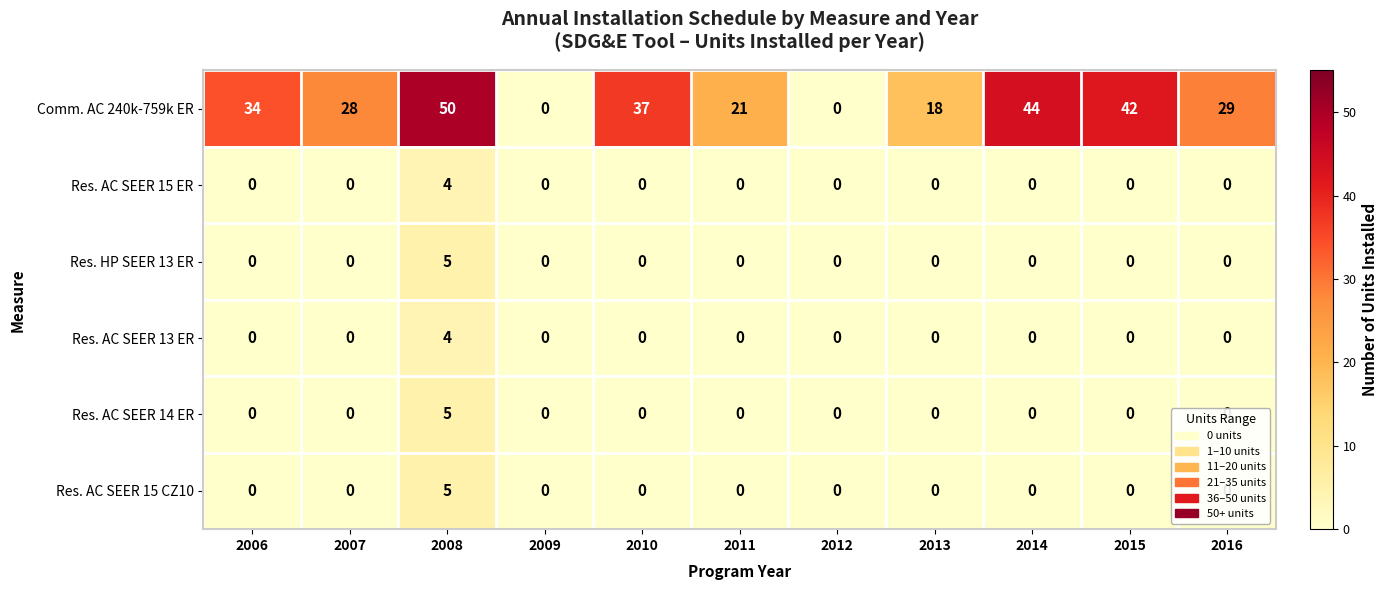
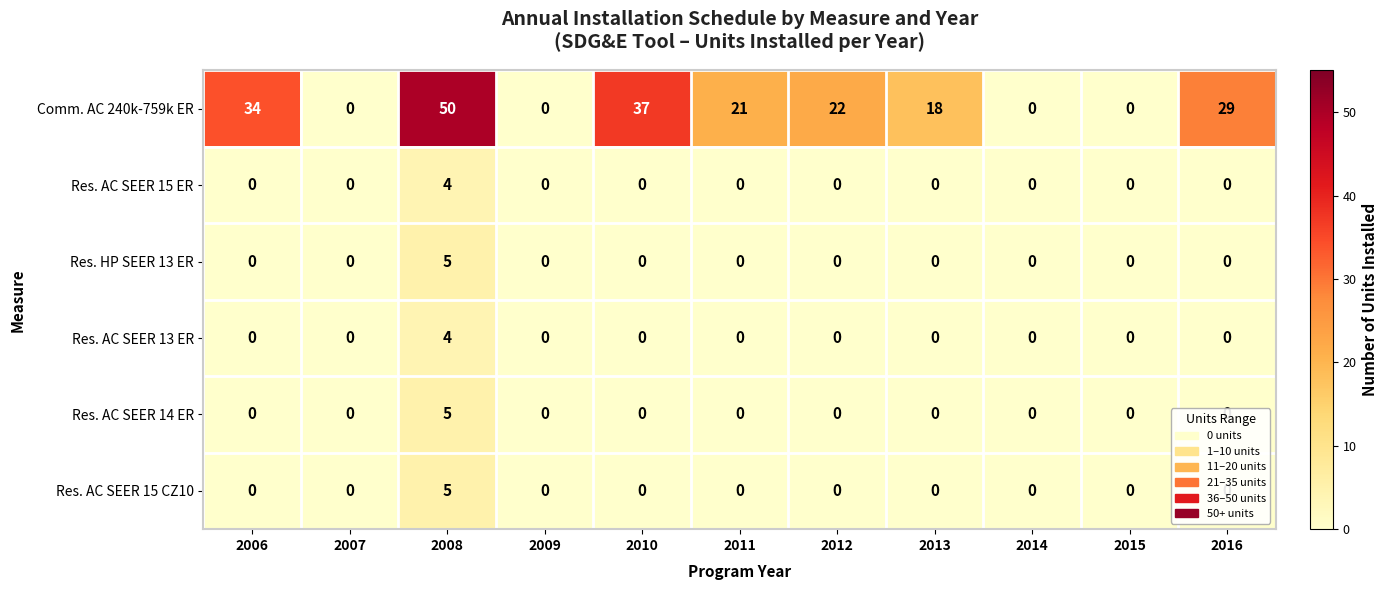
Comm. AC 240k-759k ER, 2007: 28 -> 0
Comm. AC 240k-759k ER, 2012: 0 -> 22
Comm. AC 240k-759k ER, 2014: 44 -> 0
Comm. AC 240k-759k ER, 2015: 42 -> 0
